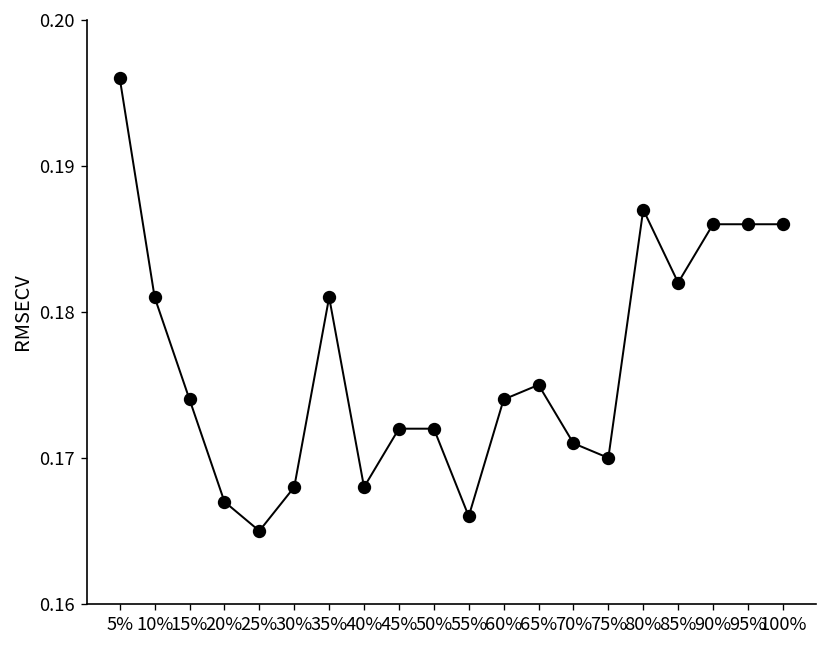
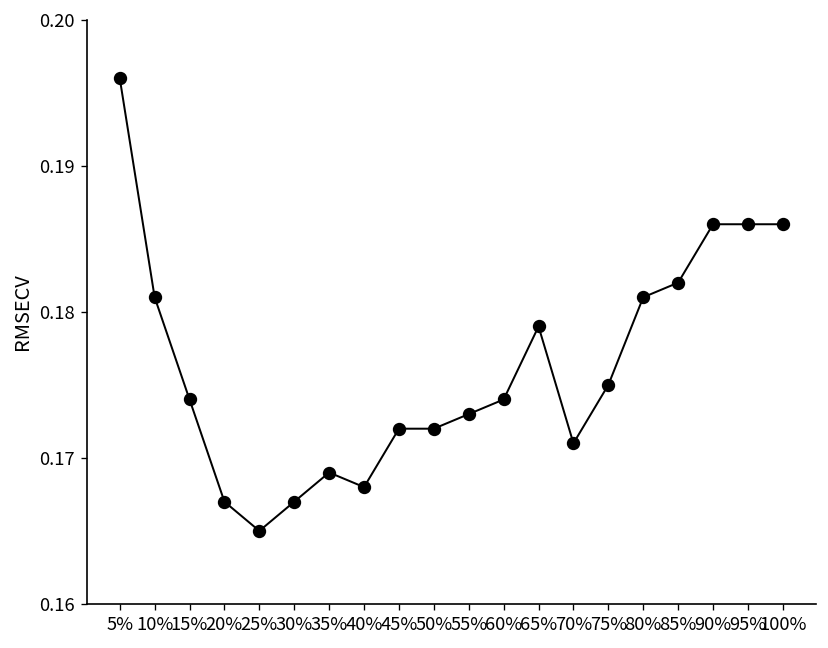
30%: 0.168 -> 0.167
35%: 0.181 -> 0.169
55%: 0.166 -> 0.173
65%: 0.175 -> 0.179
75%: 0.170 -> 0.175
80%: 0.187 -> 0.181
